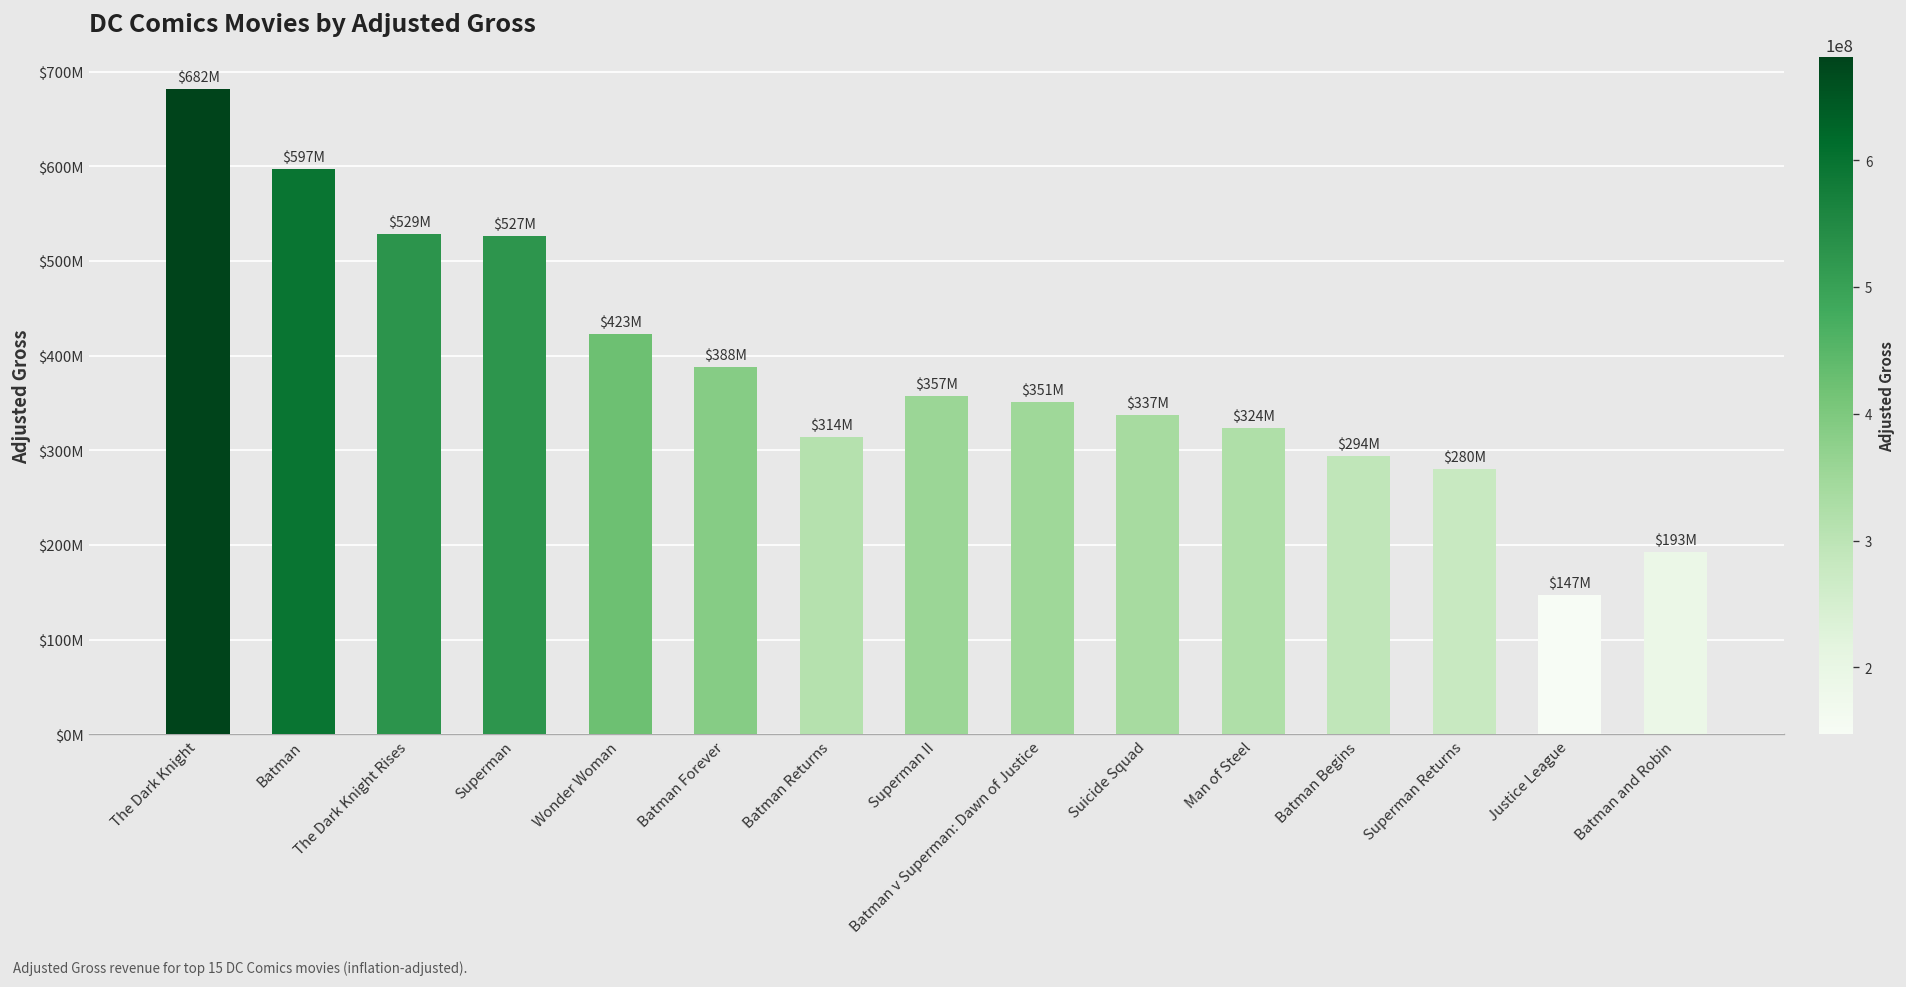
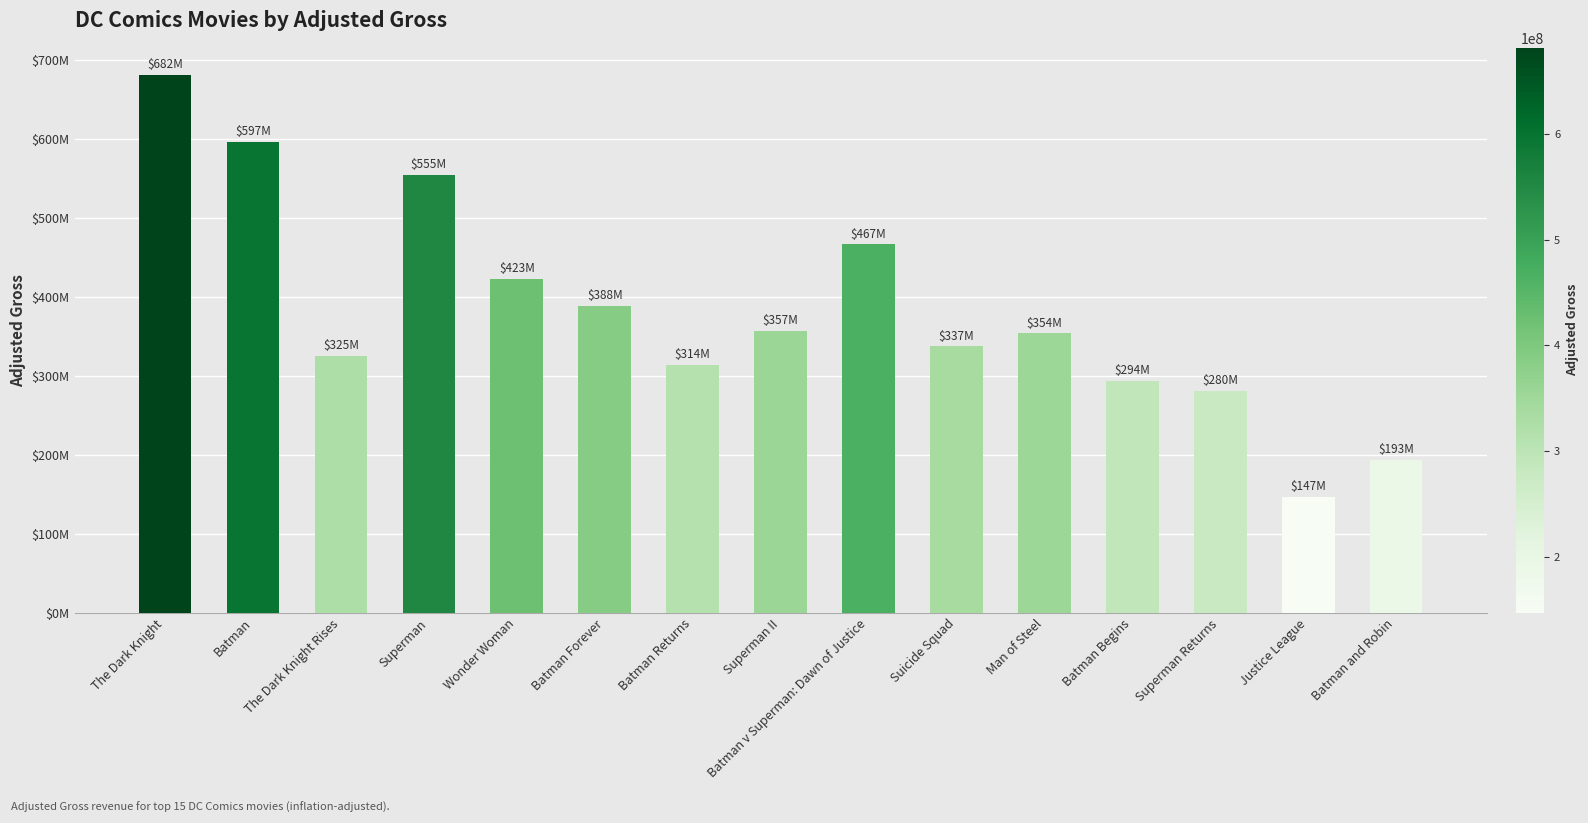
The Dark Knight Rises: $529M -> $325M
Superman: $527M -> $555M
Batman v Superman: Dawn of Justice: $351M -> $467M
Man of Steel: $324M -> $354M
